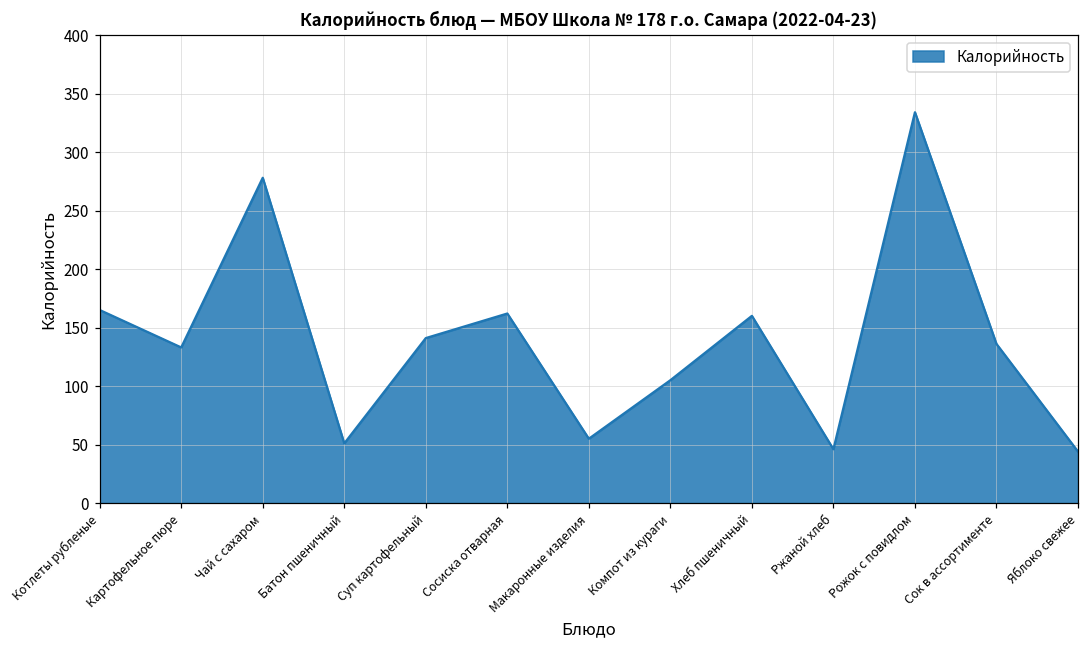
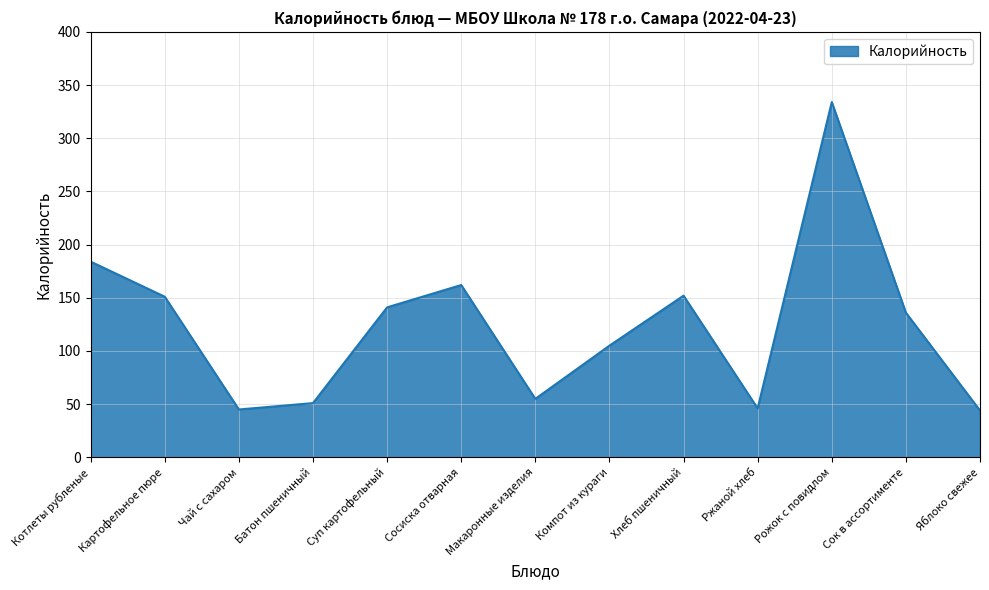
Котлеты рубленые: 165 -> 184
Картофельное пюре: 133 -> 151
Чай с сахаром: 278 -> 45
Хлеб пшеничный: 160 -> 152
